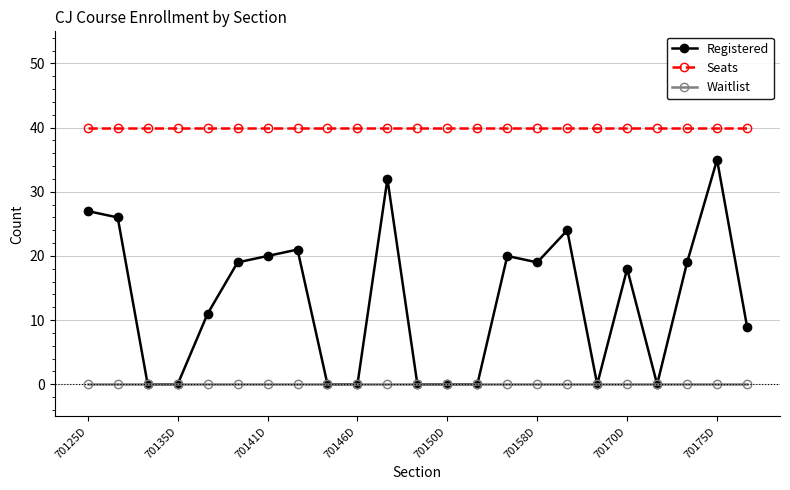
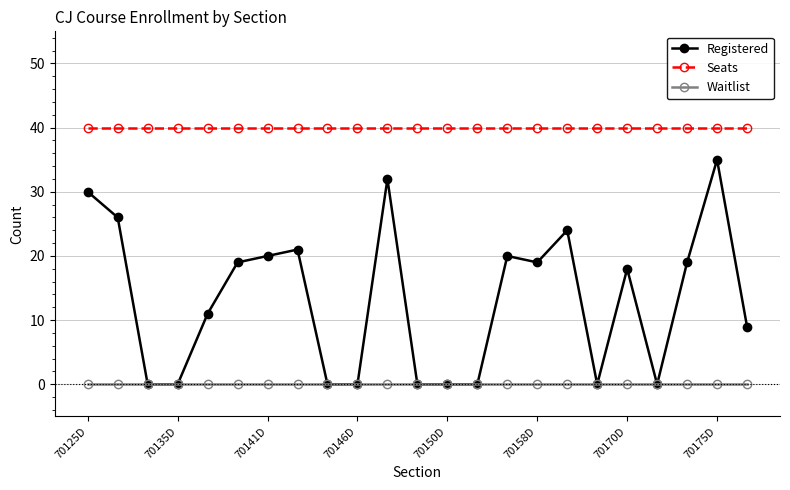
Registered, 70125D: 27 -> 30
